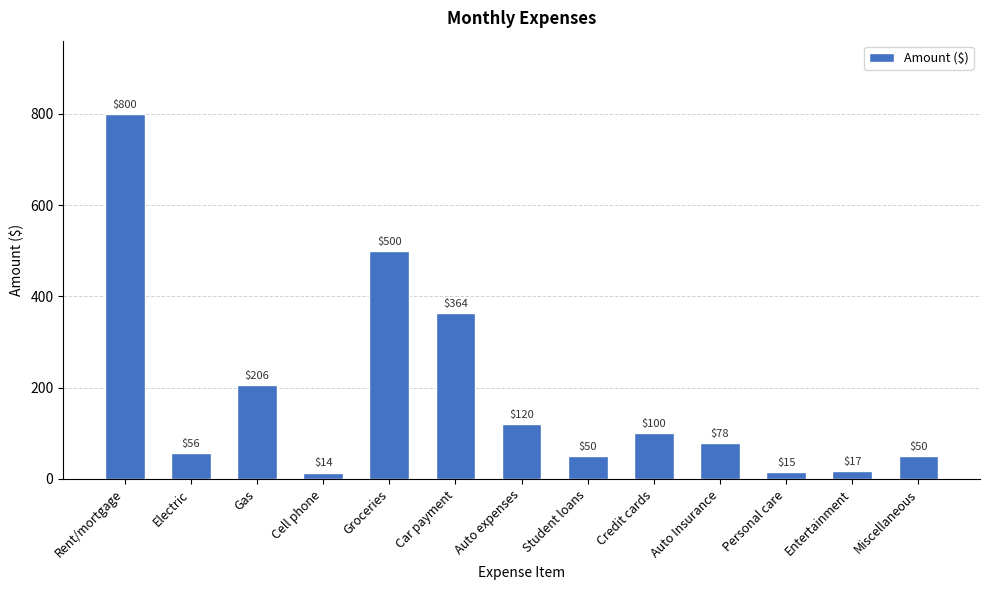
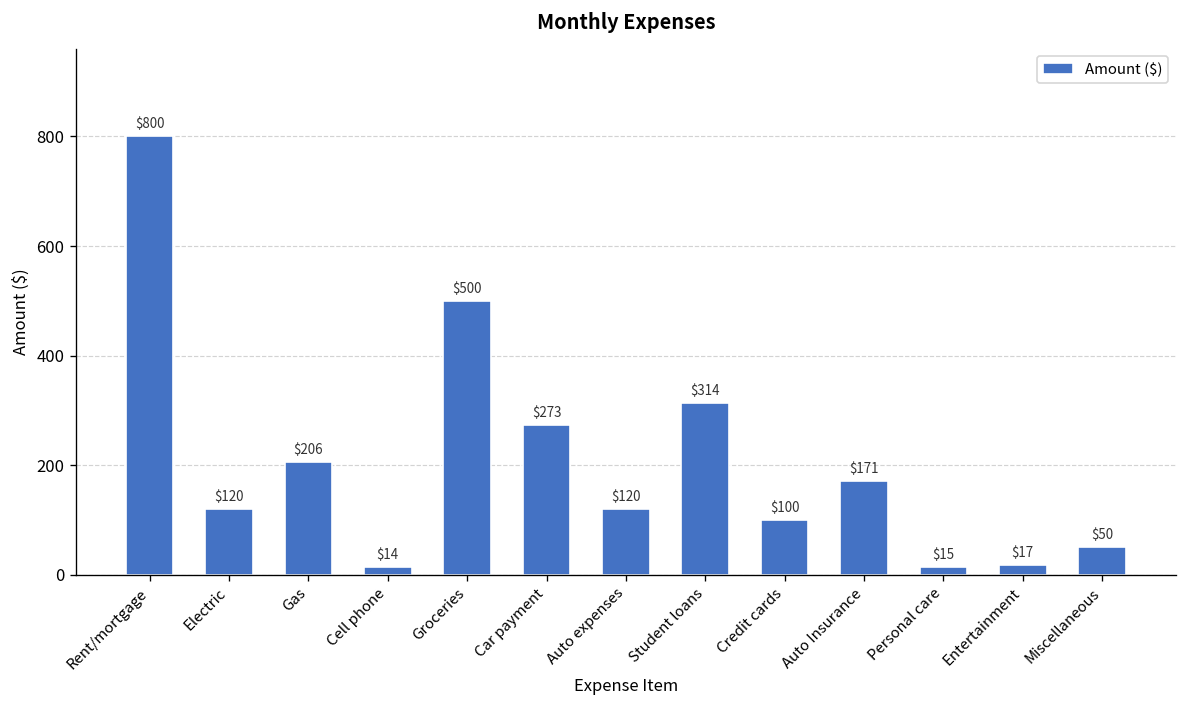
Electric: $56 -> $120
Car payment: $364 -> $273
Student loans: $50 -> $314
Auto Insurance: $78 -> $171
